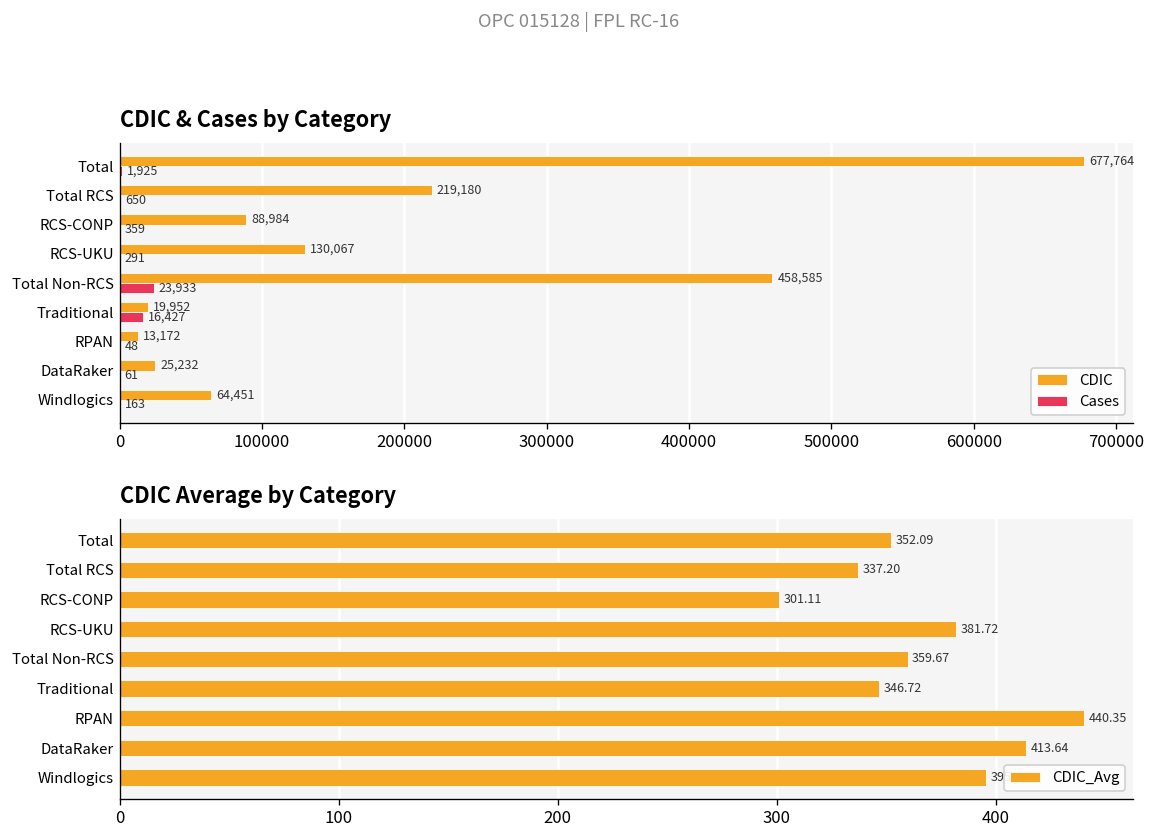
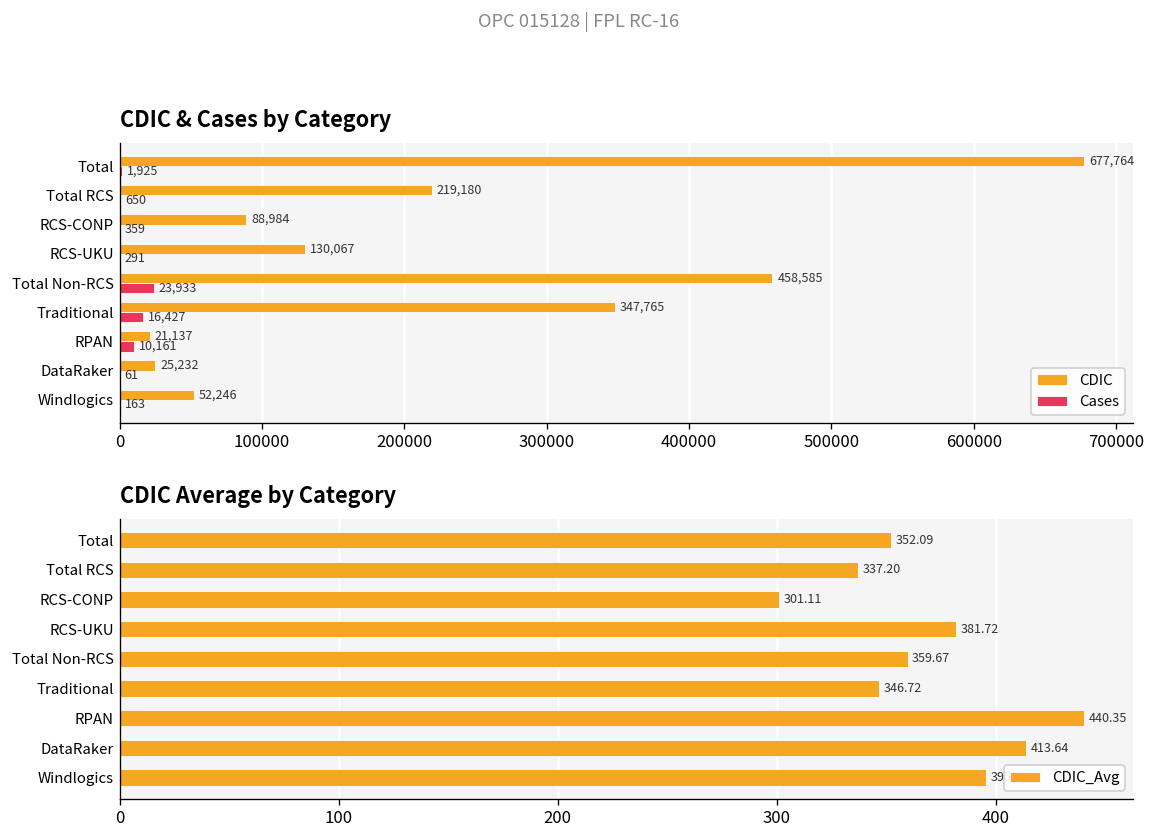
CDIC & Cases by Category, CDIC, Traditional: 19,952 -> 347,765
CDIC & Cases by Category, CDIC, RPAN: 13,172 -> 21,137
CDIC & Cases by Category, Cases, RPAN: 48 -> 10,161
CDIC & Cases by Category, CDIC, Windlogics: 64,451 -> 52,246
